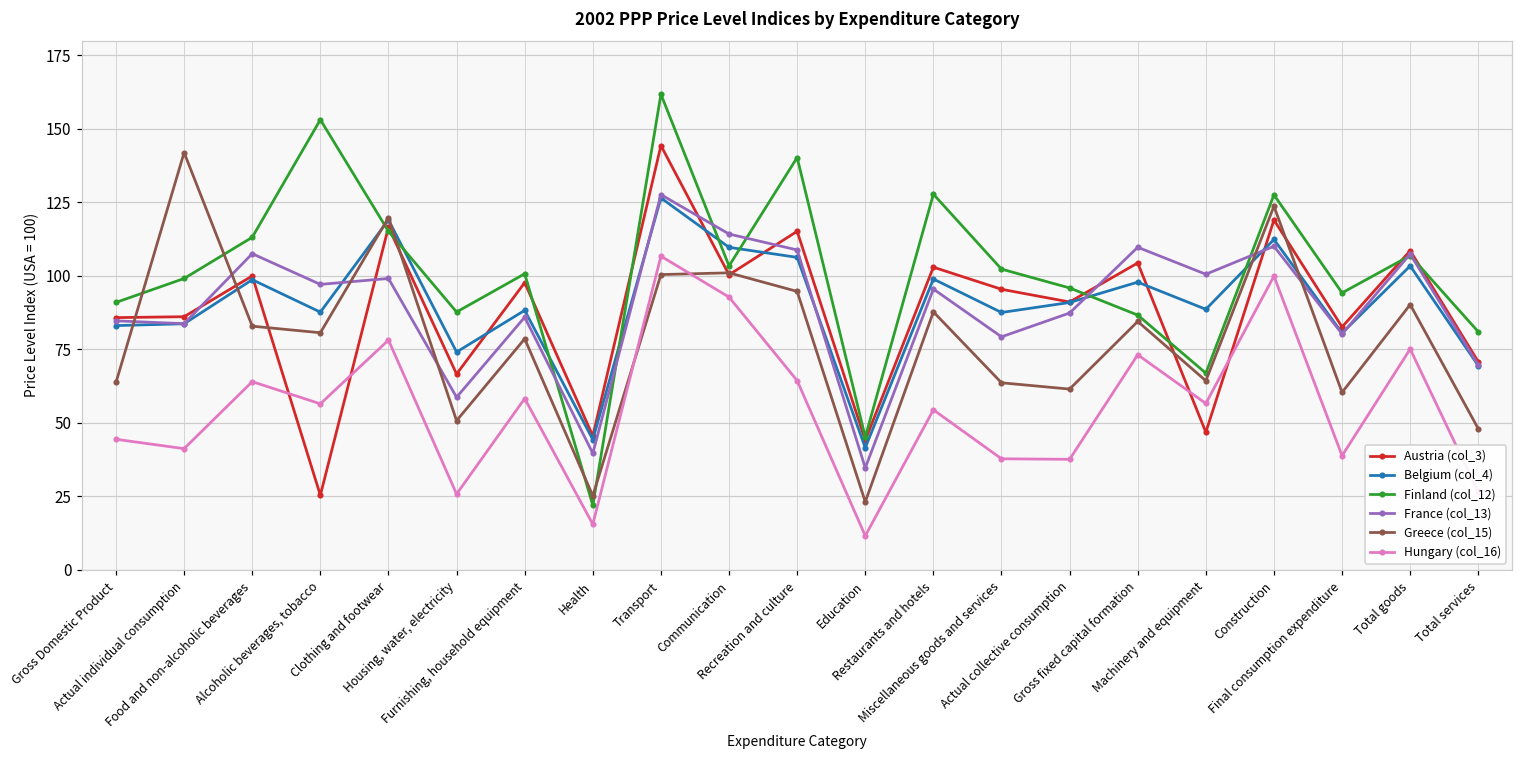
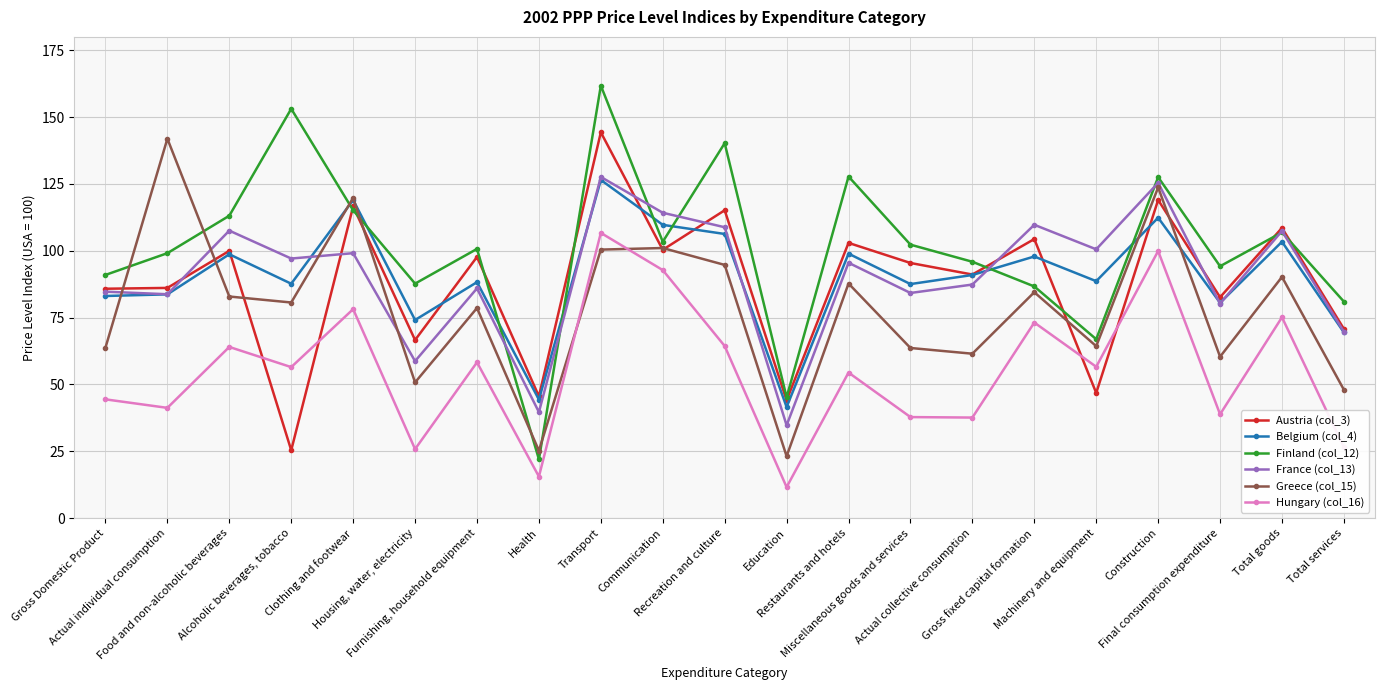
France (col_13), Miscellaneous goods and services: 79 -> 84
France (col_13), Construction: 110 -> 125
